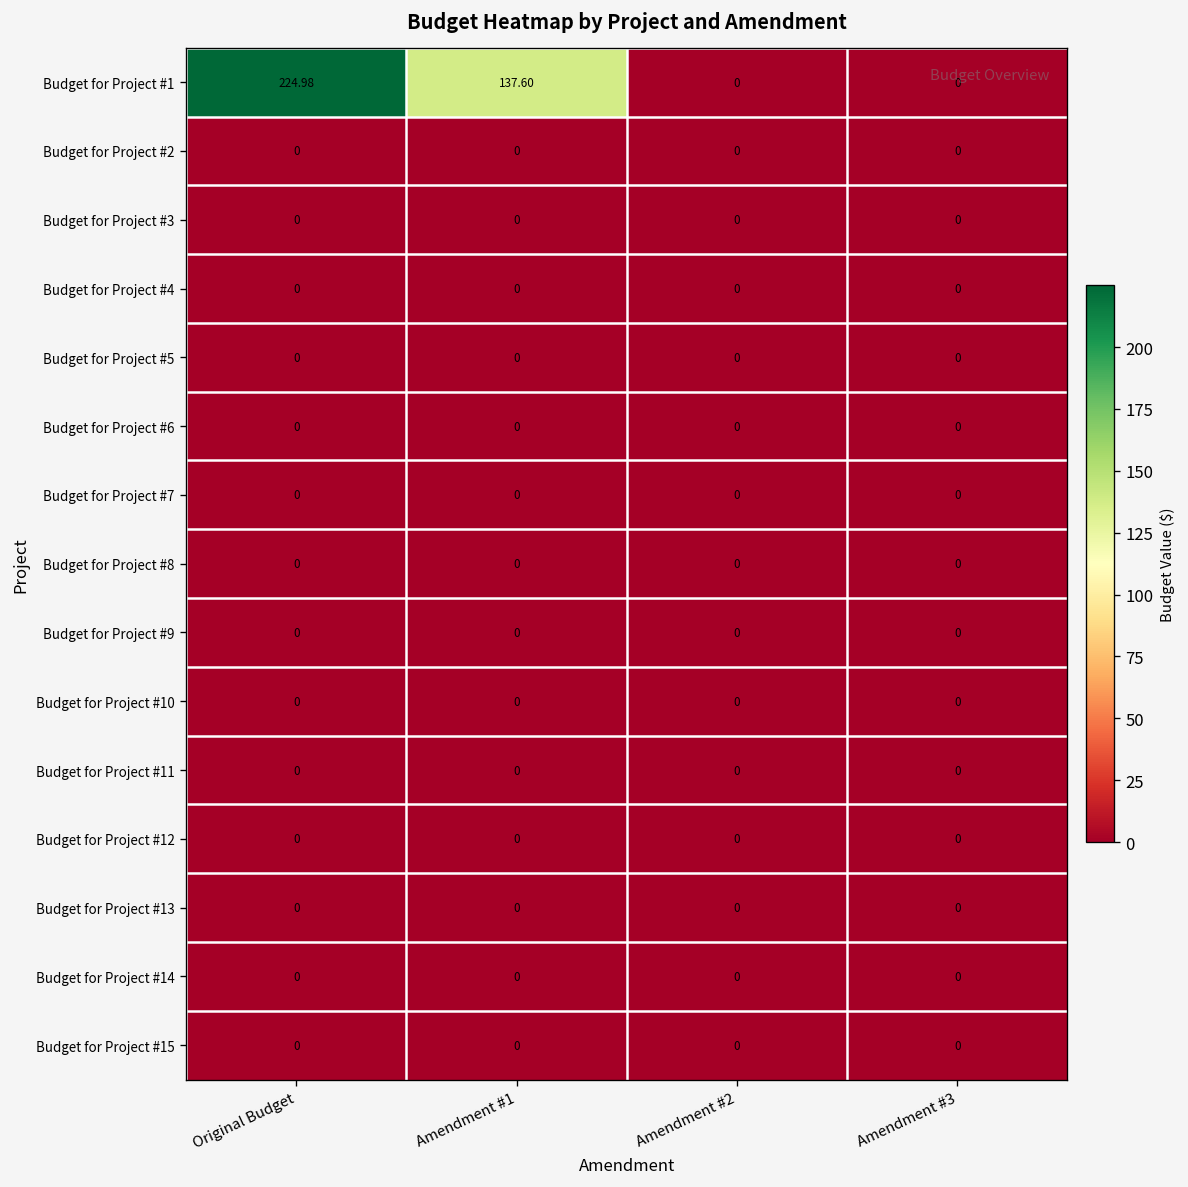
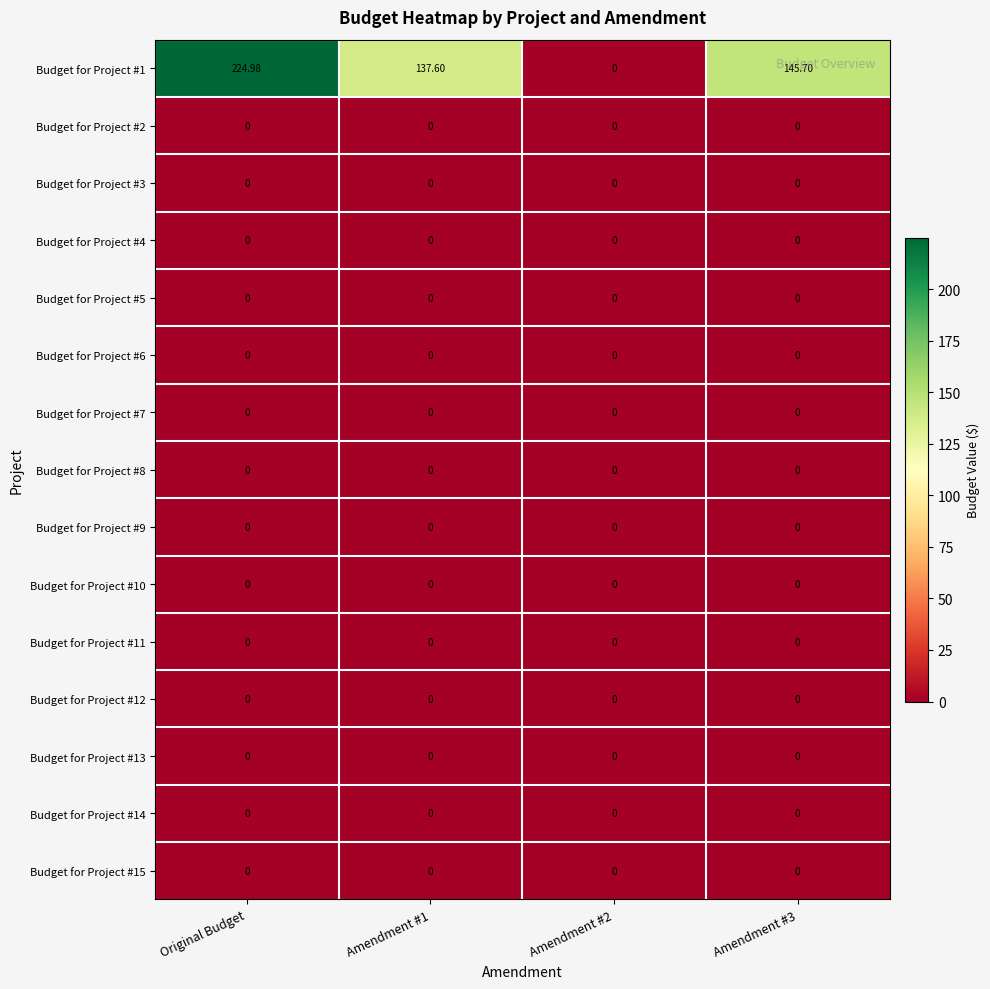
Budget for Project #1, Amendment #3: 0 -> 145.70
